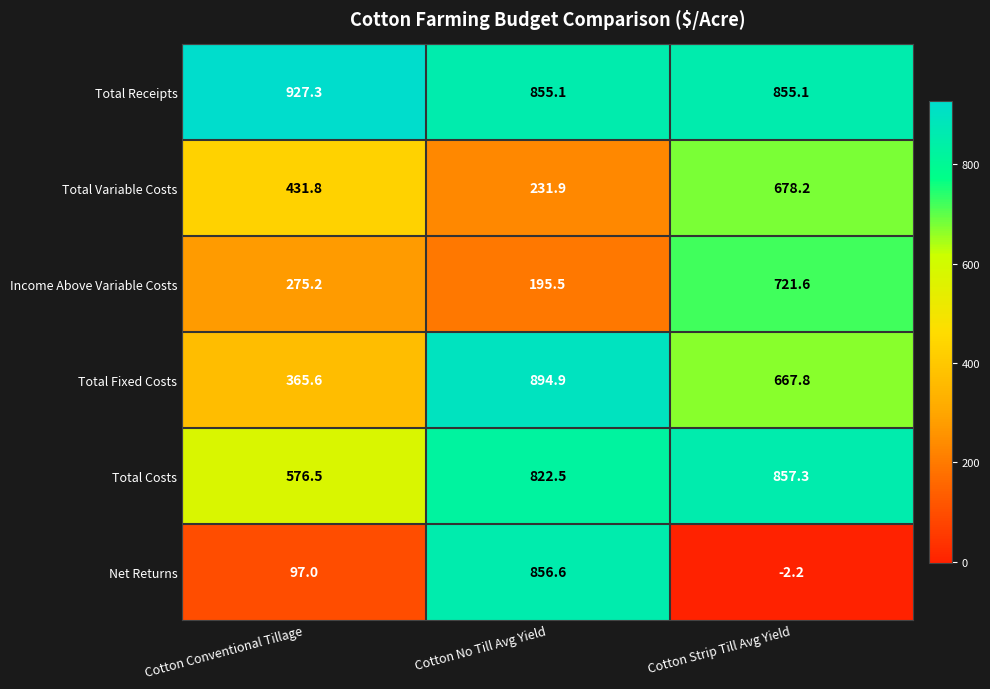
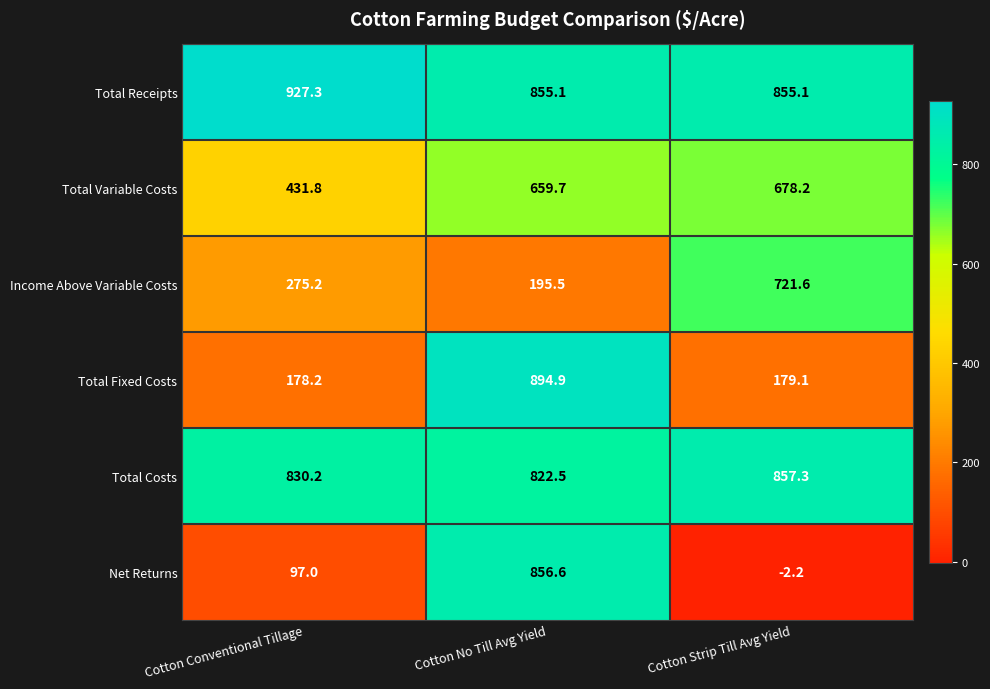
Total Variable Costs, Cotton No Till Avg Yield: 231.9 -> 659.7
Total Fixed Costs, Cotton Conventional Tillage: 365.6 -> 178.2
Total Fixed Costs, Cotton Strip Till Avg Yield: 667.8 -> 179.1
Total Costs, Cotton Conventional Tillage: 576.5 -> 830.2
